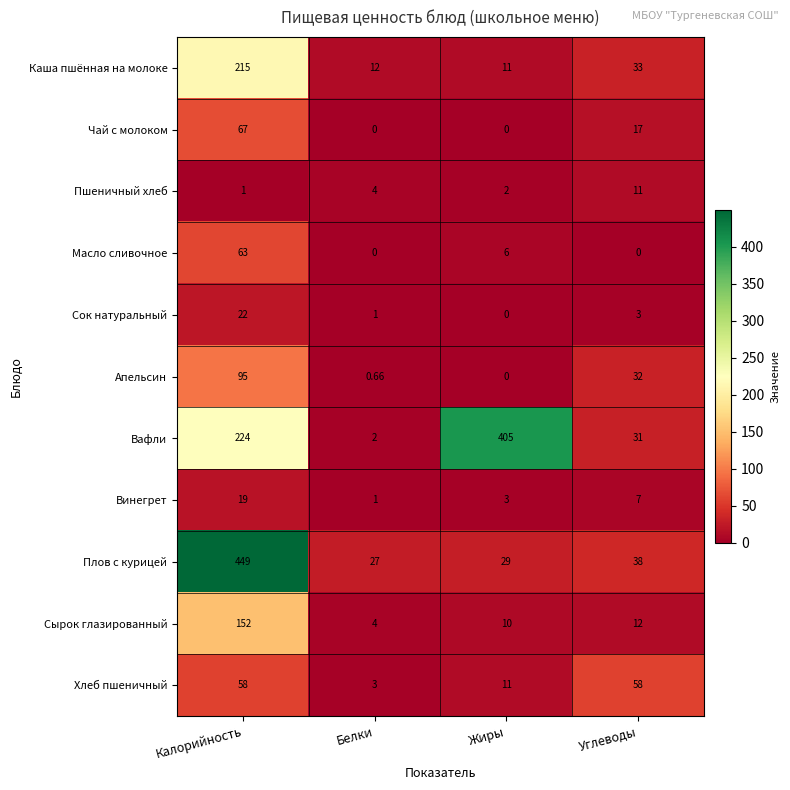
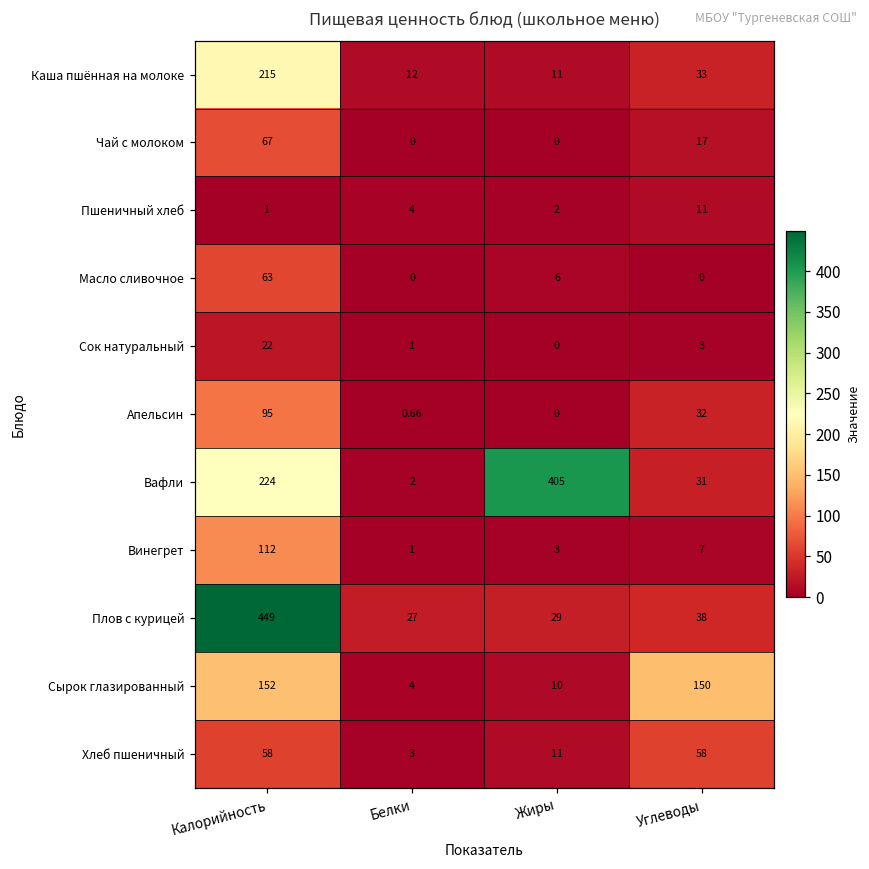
Винегрет, Калорийность: 19 -> 112
Сырок глазированный, Углеводы: 12 -> 150
